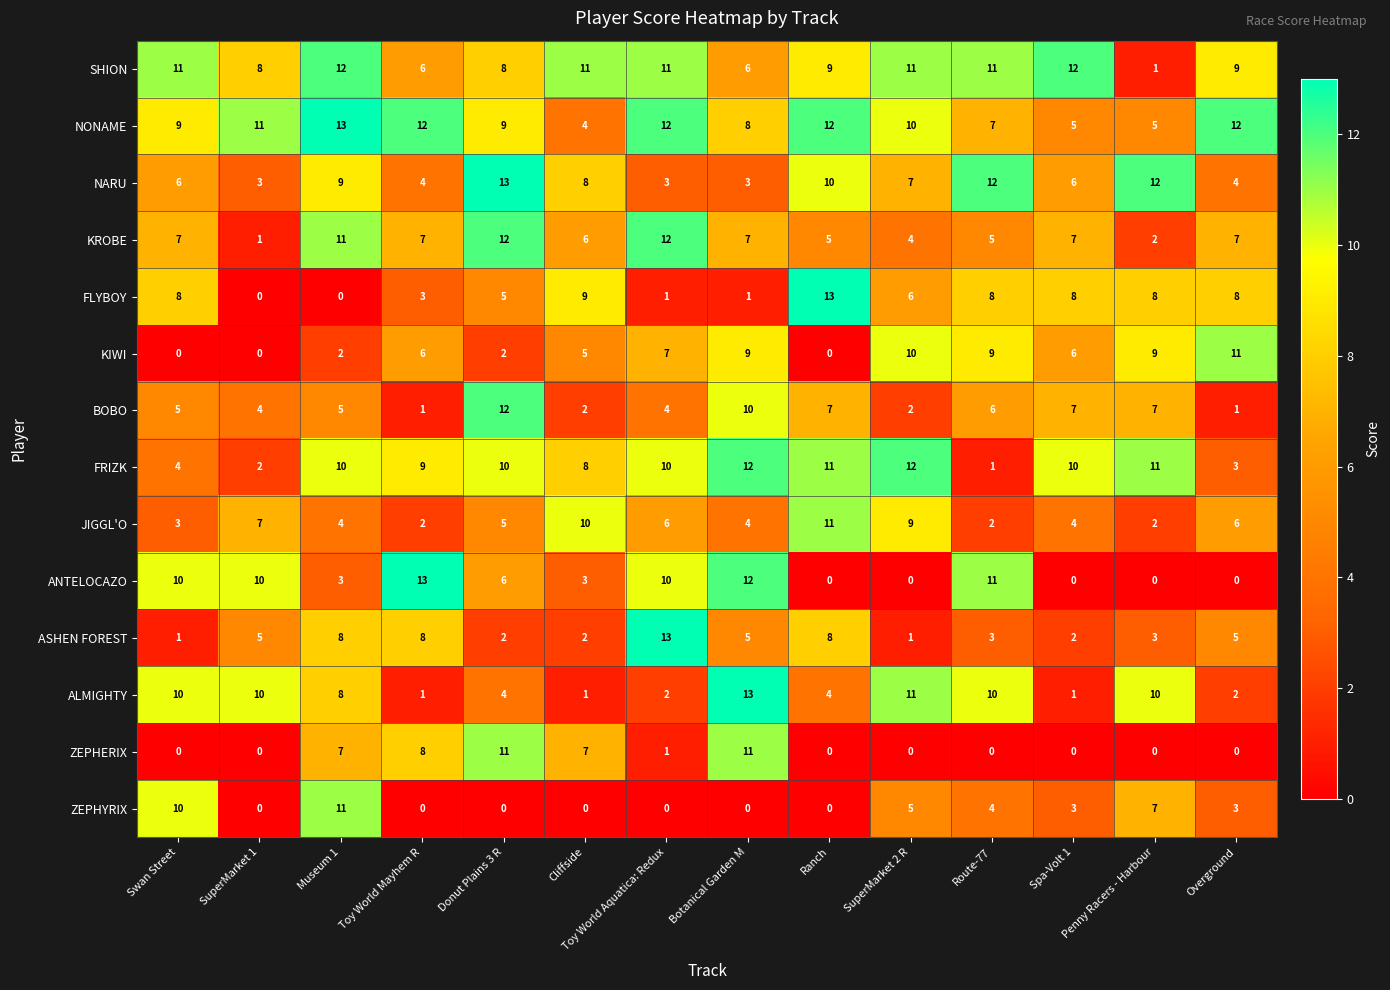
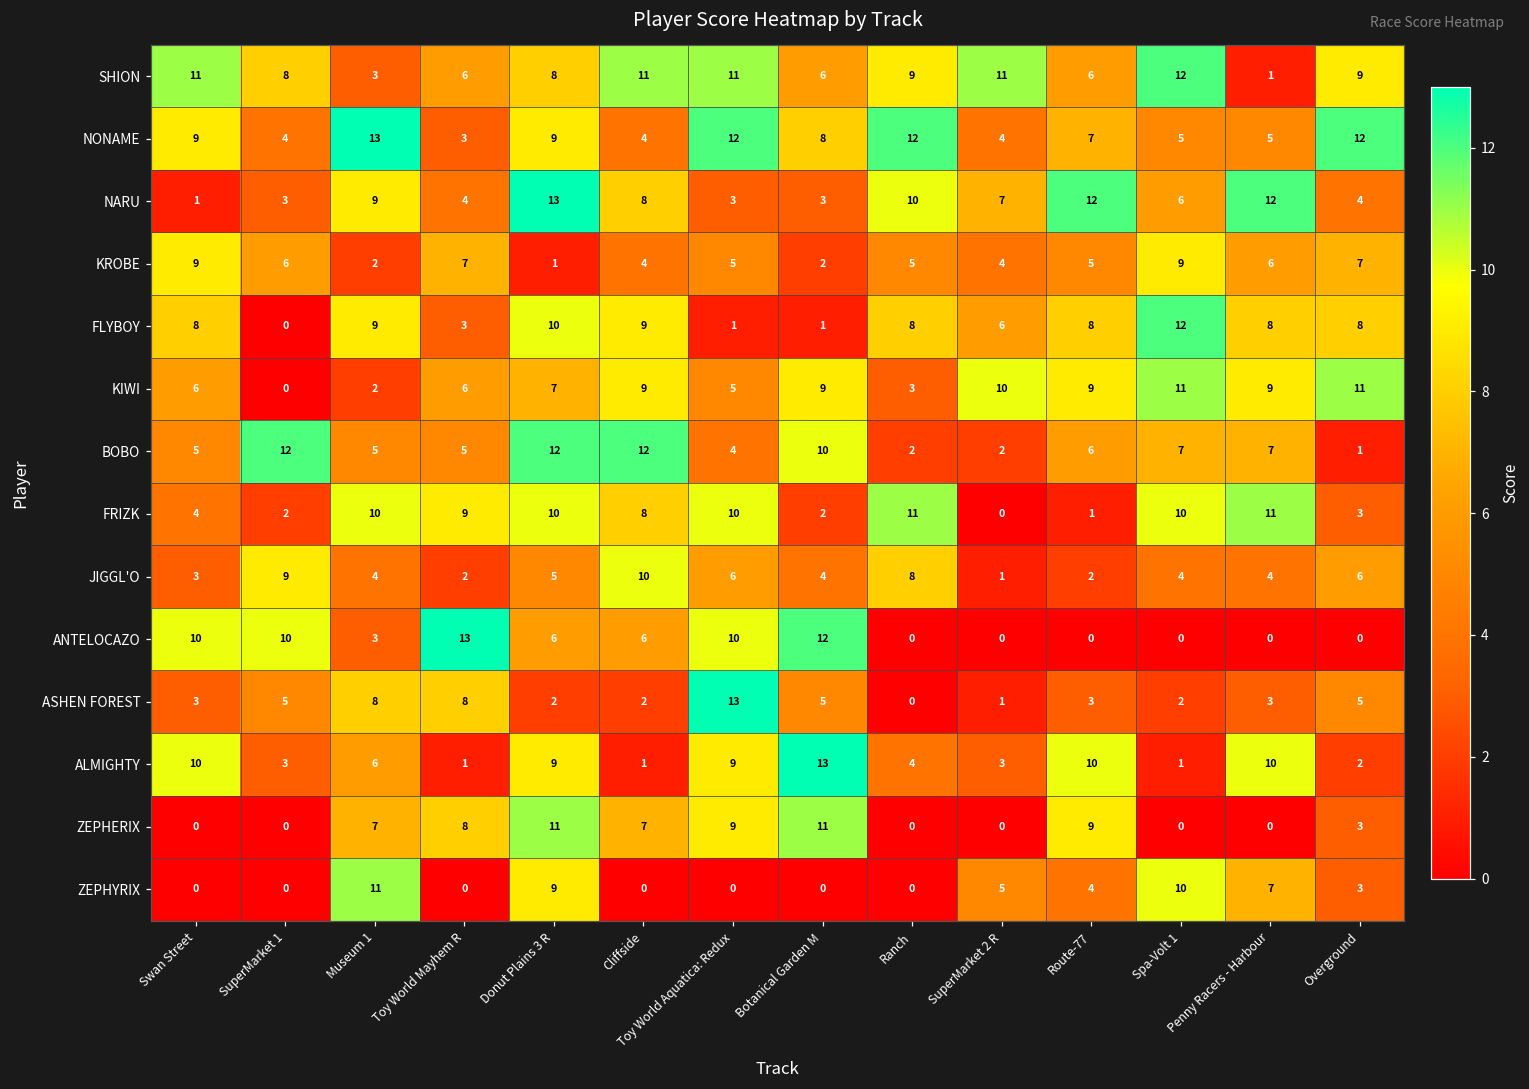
SHION, Museum 1: 12 -> 3
SHION, Route-77: 11 -> 6
NONAME, SuperMarket 1: 11 -> 4
NONAME, Toy World Mayhem R: 12 -> 3
NONAME, SuperMarket 2 R: 10 -> 4
NARU, Swan Street: 6 -> 1
KROBE, Swan Street: 7 -> 9
KROBE, SuperMarket 1: 1 -> 6
KROBE, Museum 1: 11 -> 2
KROBE, Donut Plains 3 R: 12 -> 1
KROBE, Cliffside: 6 -> 4
KROBE, Toy World Aquatica: Redux: 12 -> 5
KROBE, Botanical Garden M: 7 -> 2
KROBE, Spa-Volt 1: 7 -> 9
KROBE, Penny Racers - Harbour: 2 -> 6
FLYBOY, Museum 1: 0 -> 9
FLYBOY, Donut Plains 3 R: 5 -> 10
FLYBOY, Ranch: 13 -> 8
FLYBOY, Spa-Volt 1: 8 -> 12
KIWI, Swan Street: 0 -> 6
KIWI, Donut Plains 3 R: 2 -> 7
KIWI, Cliffside: 5 -> 9
KIWI, Toy World Aquatica: Redux: 7 -> 5
KIWI, Ranch: 0 -> 3
KIWI, Spa-Volt 1: 6 -> 11
BOBO, SuperMarket 1: 4 -> 12
BOBO, Toy World Mayhem R: 1 -> 5
BOBO, Cliffside: 2 -> 12
BOBO, Ranch: 7 -> 2
FRIZK, Botanical Garden M: 12 -> 2
FRIZK, SuperMarket 2 R: 12 -> 0
JIGGL'O, SuperMarket 1: 7 -> 9
JIGGL'O, Ranch: 11 -> 8
JIGGL'O, SuperMarket 2 R: 9 -> 1
JIGGL'O, Penny Racers - Harbour: 2 -> 4
ANTELOCAZO, Cliffside: 3 -> 6
ANTELOCAZO, Route-77: 11 -> 0
ASHEN FOREST, Swan Street: 1 -> 3
ASHEN FOREST, Ranch: 8 -> 0
ALMIGHTY, SuperMarket 1: 10 -> 3
ALMIGHTY, Museum 1: 8 -> 6
ALMIGHTY, Donut Plains 3 R: 4 -> 9
ALMIGHTY, Toy World Aquatica: Redux: 2 -> 9
ALMIGHTY, SuperMarket 2 R: 11 -> 3
ZEPHERIX, Toy World Aquatica: Redux: 1 -> 9
ZEPHERIX, Route-77: 0 -> 9
ZEPHERIX, Overground: 0 -> 3
ZEPHYRIX, Swan Street: 10 -> 0
ZEPHYRIX, Donut Plains 3 R: 0 -> 9
ZEPHYRIX, Spa-Volt 1: 3 -> 10
